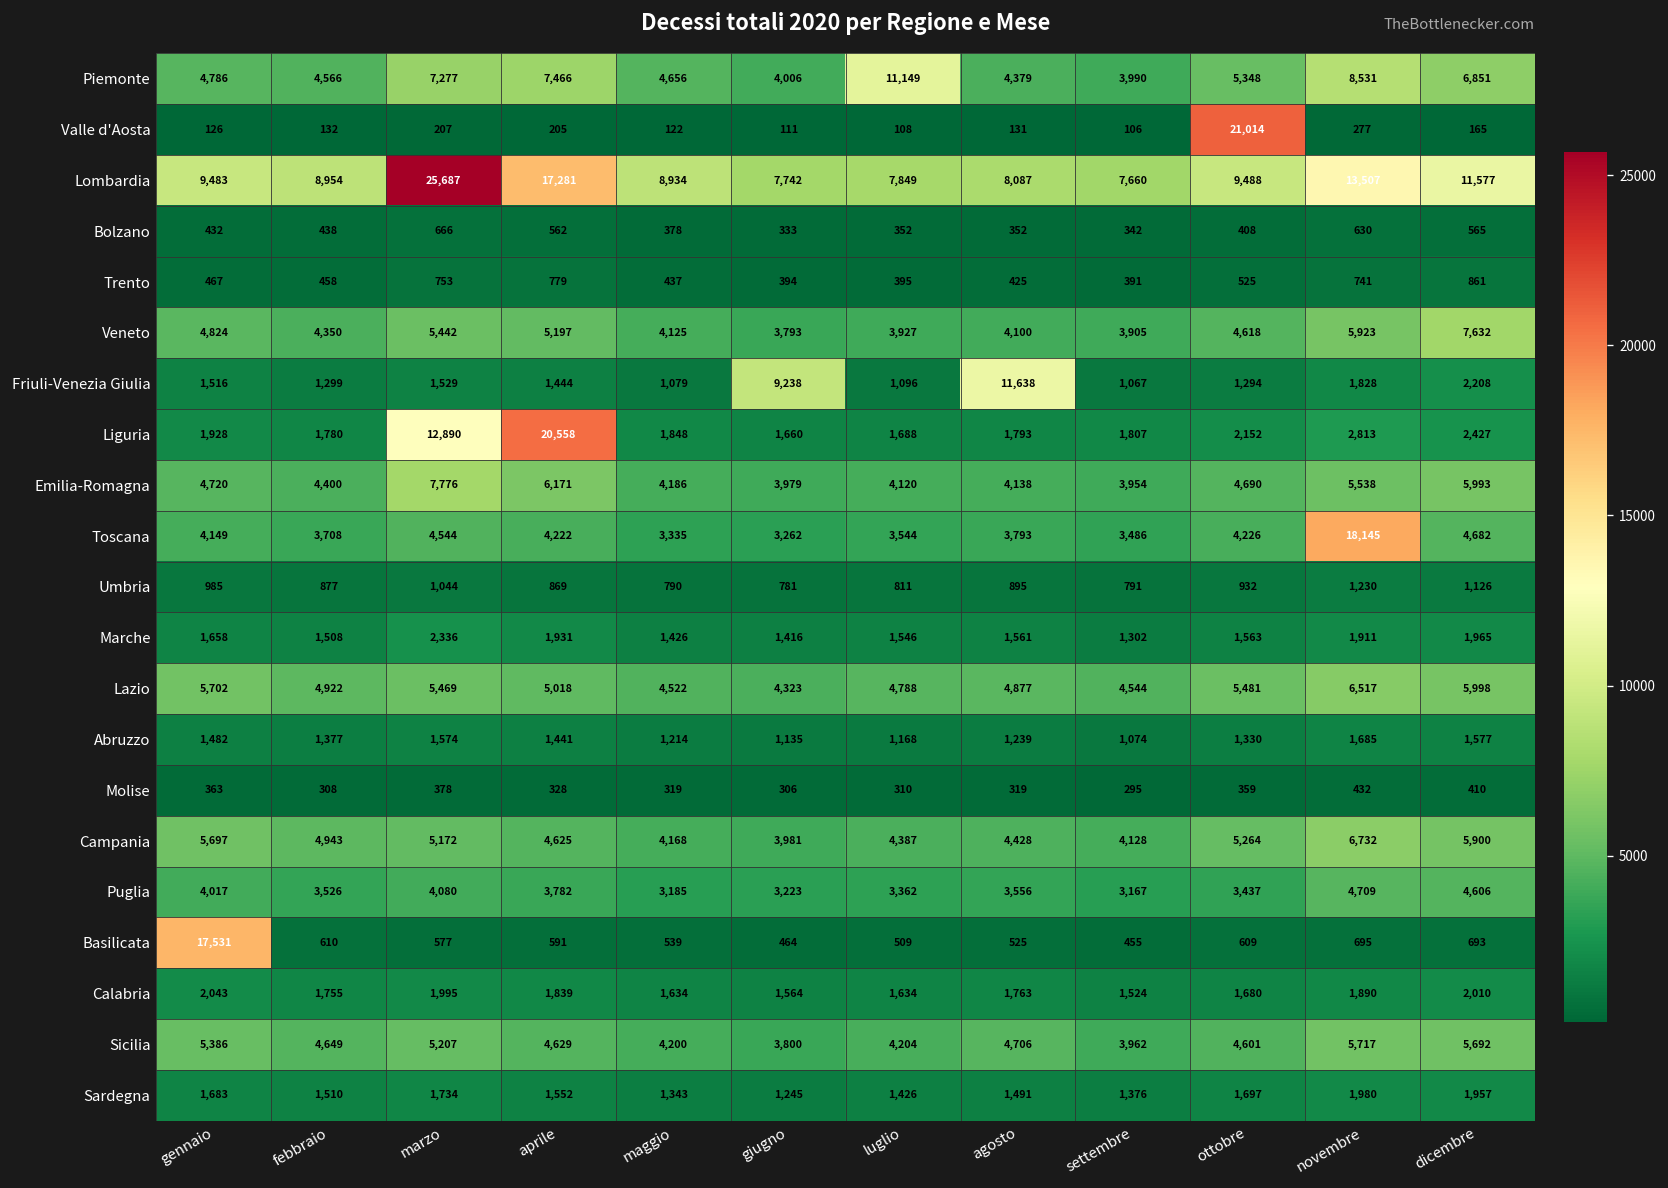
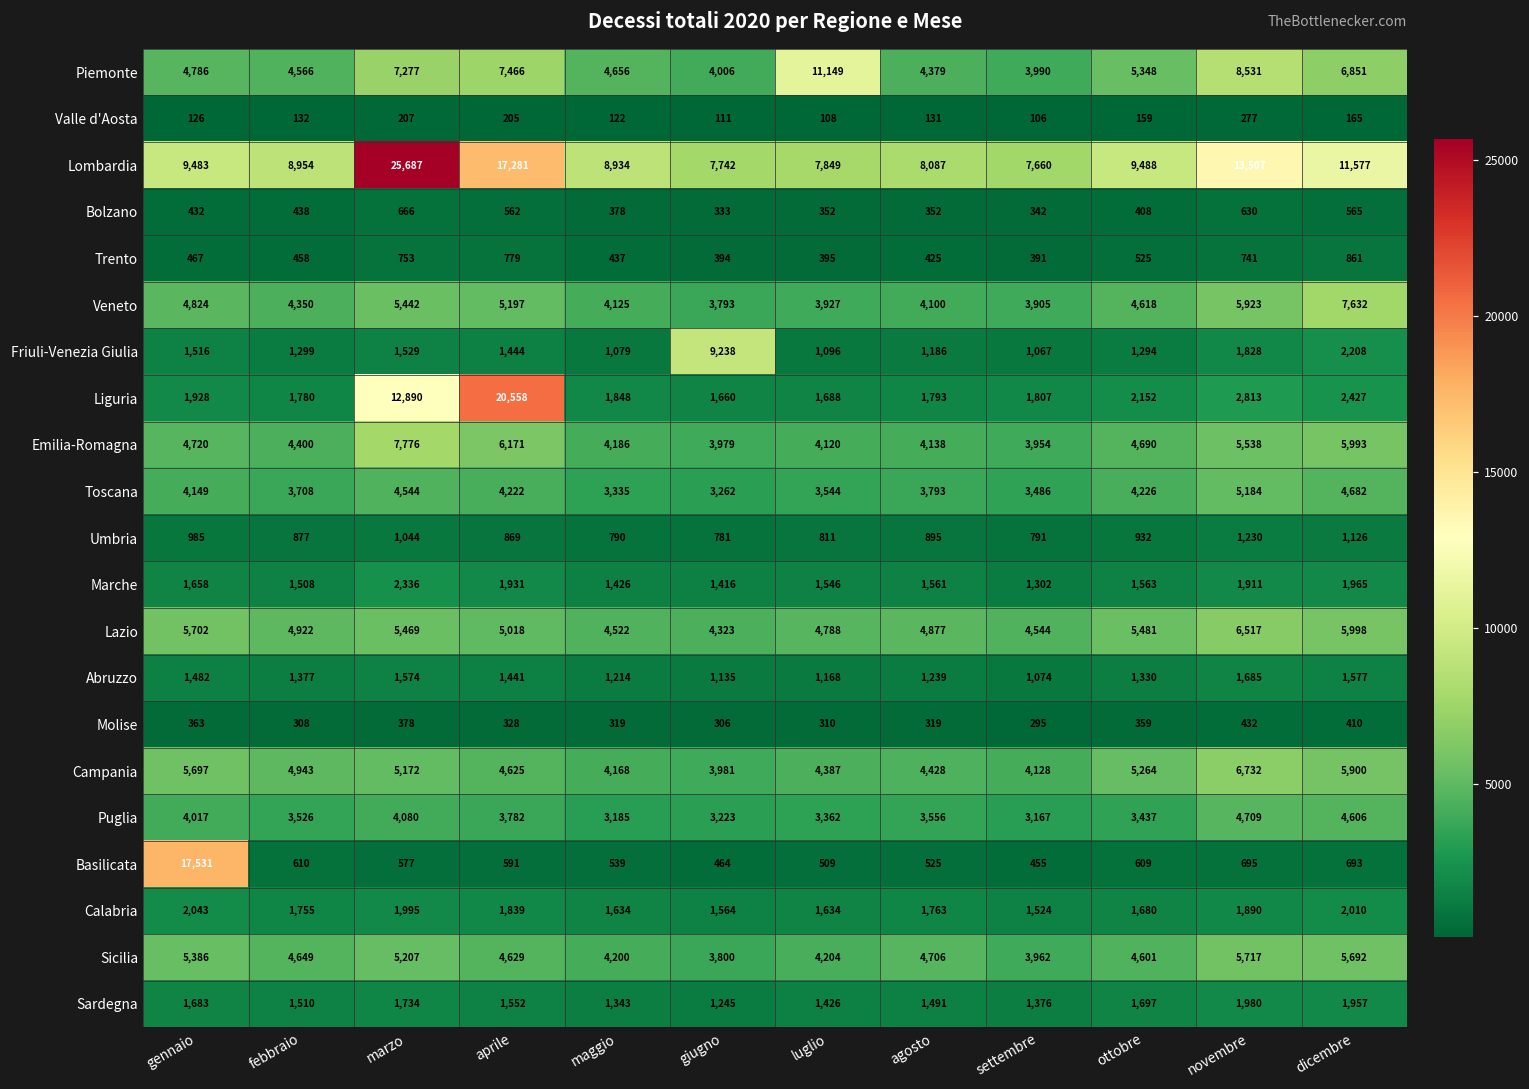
Valle d'Aosta, ottobre: 21,014 -> 159
Friuli-Venezia Giulia, agosto: 11,638 -> 1,186
Toscana, novembre: 18,145 -> 5,184
